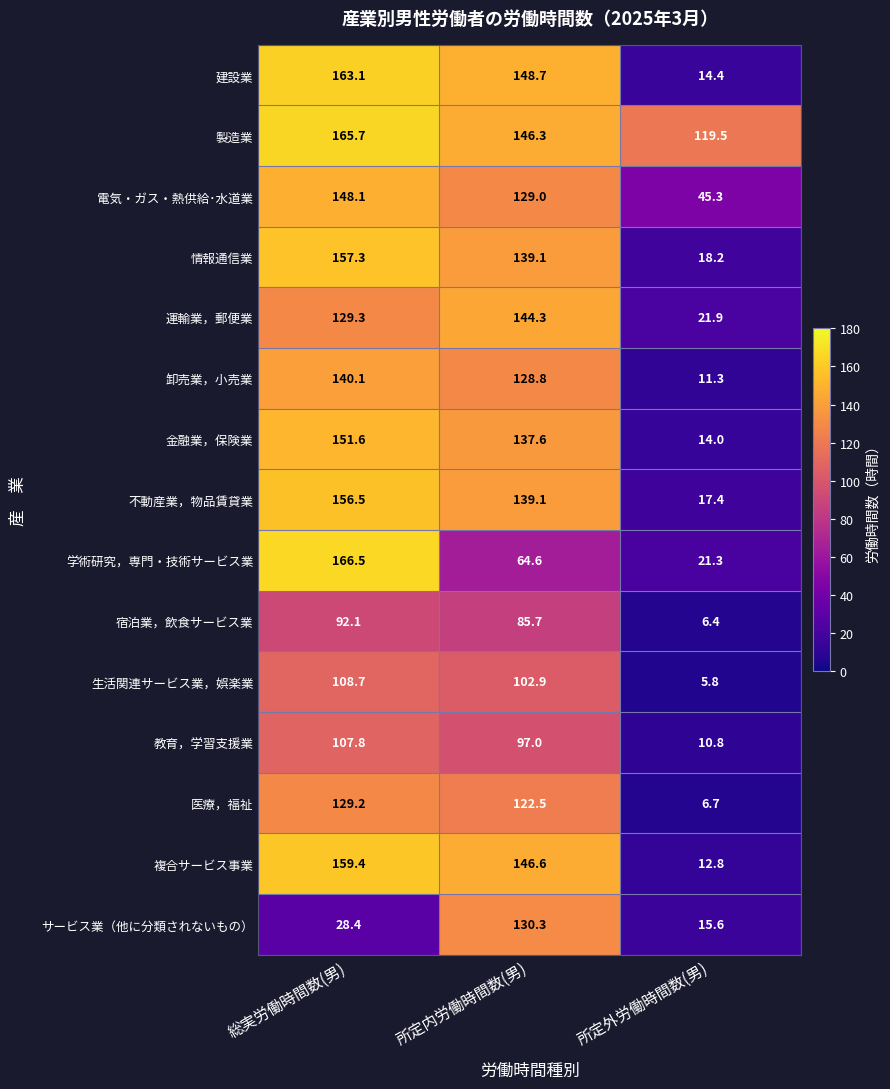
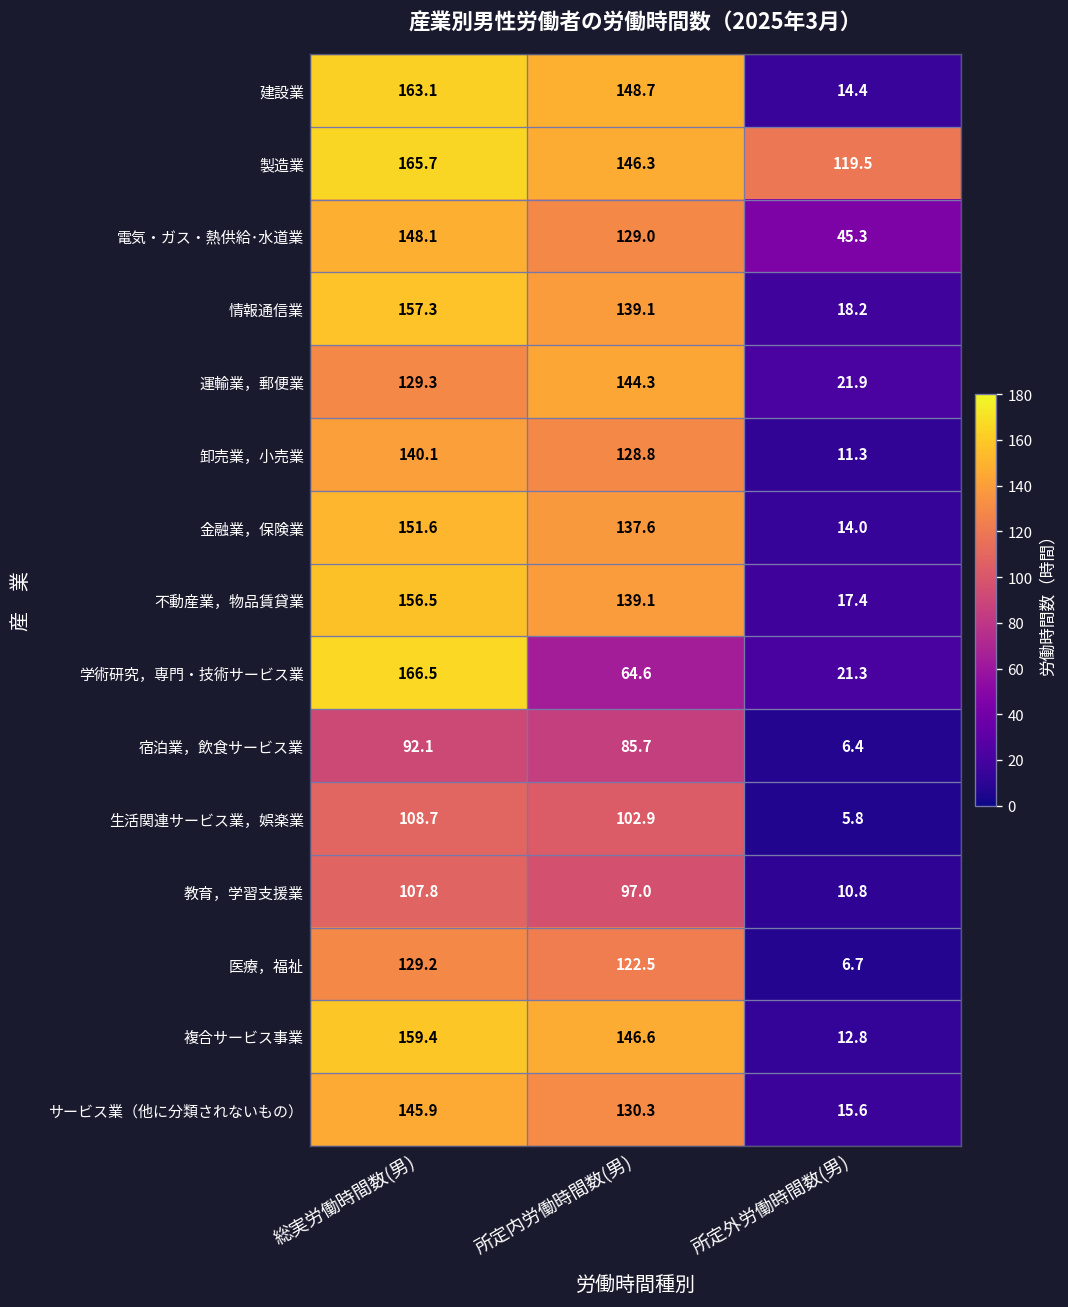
サービス業（他に分類されないもの）, 総実労働時間数(男): 28.4 -> 145.9
